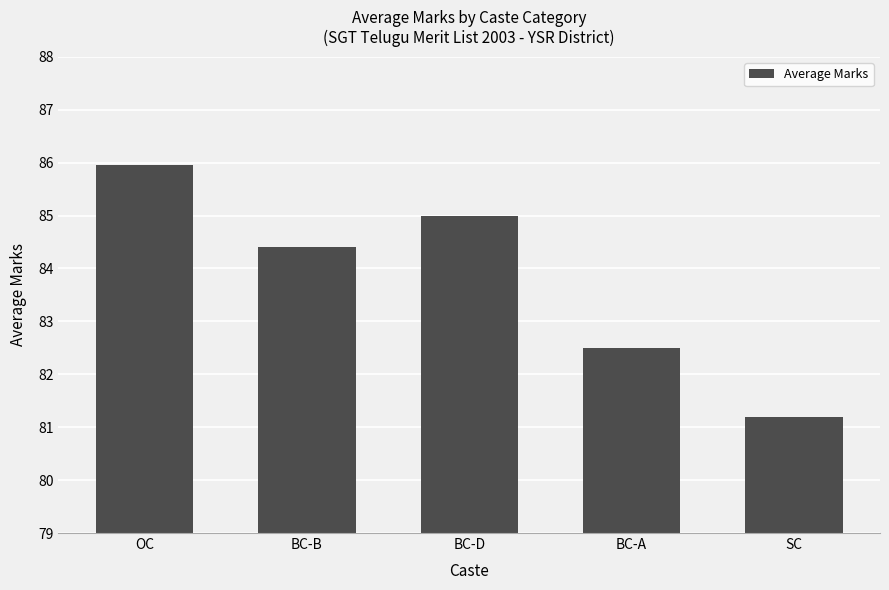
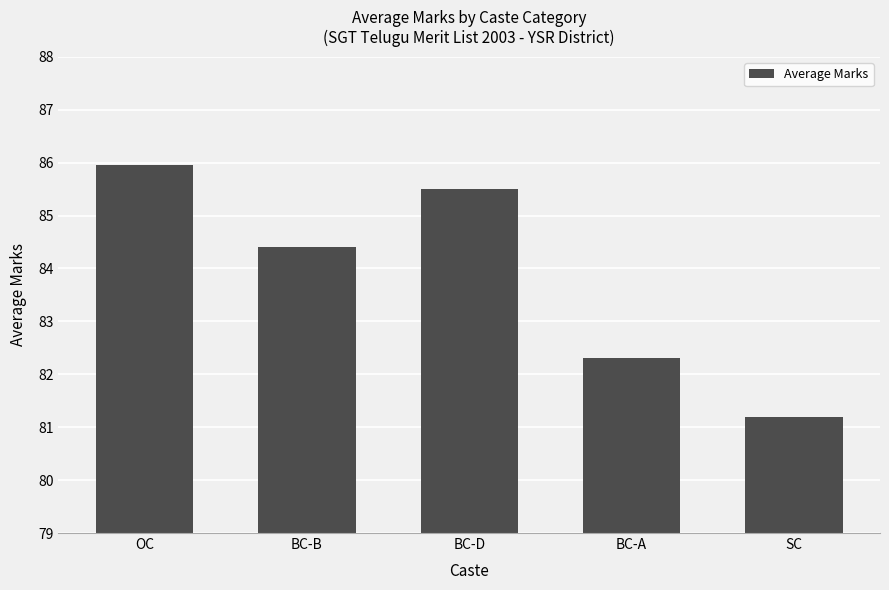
BC-D: 85.0 -> 85.5
BC-A: 82.5 -> 82.3
